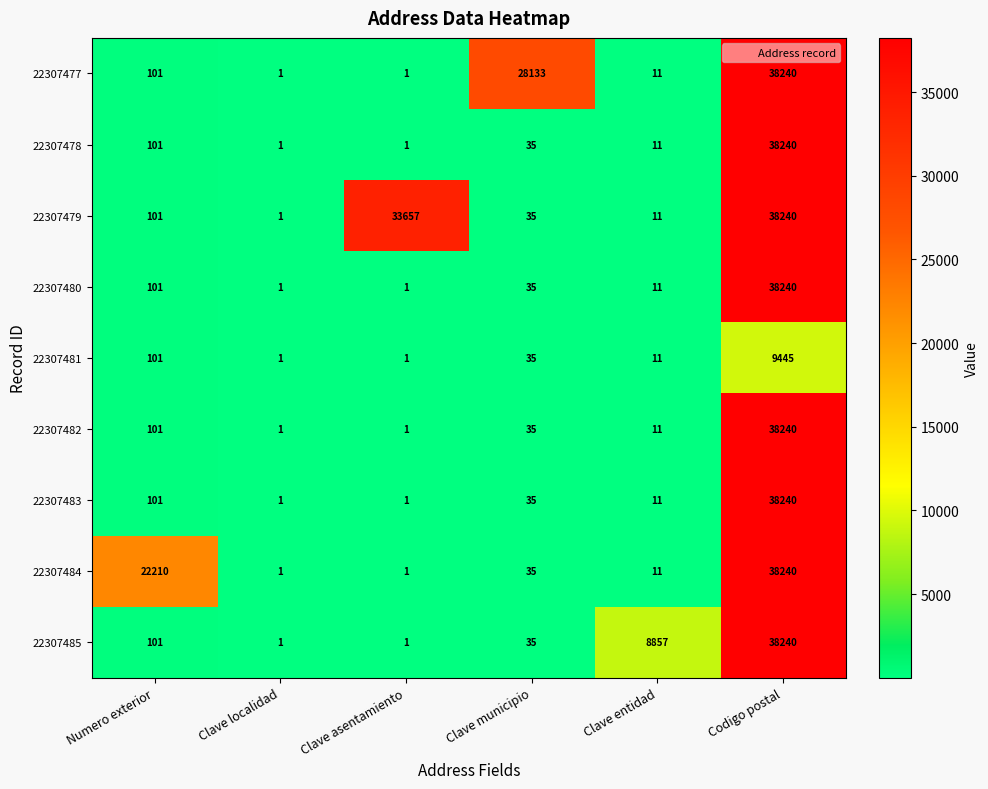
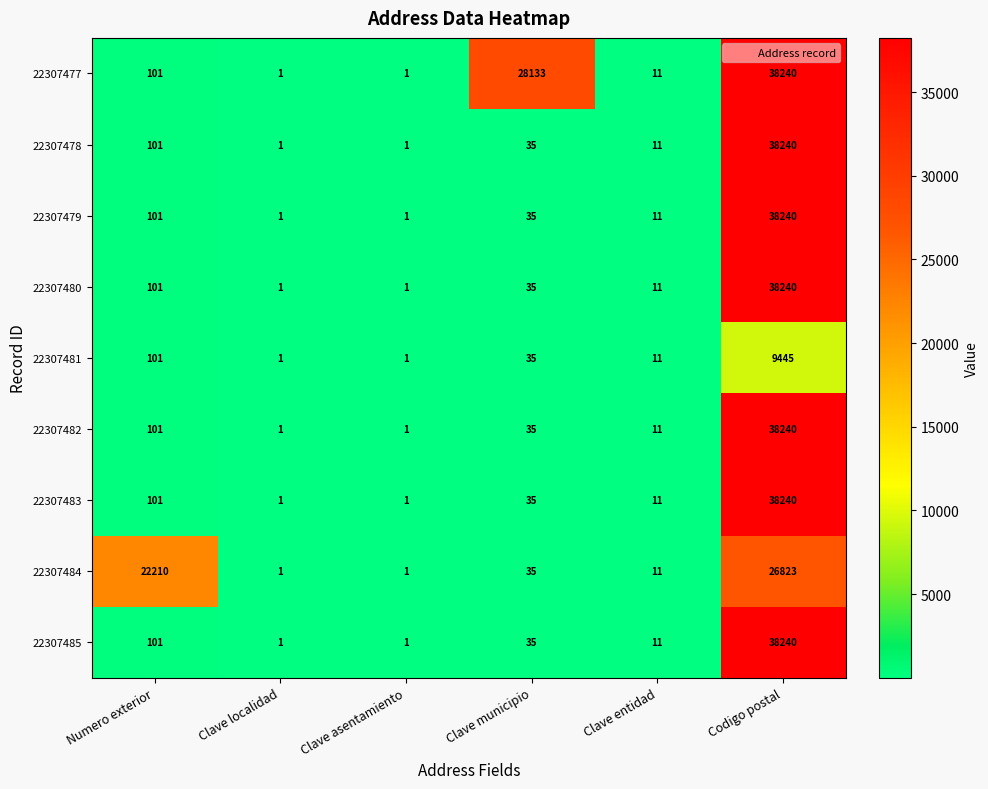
22307479, Clave asentamiento: 33657 -> 1
22307484, Codigo postal: 38240 -> 26823
22307485, Clave entidad: 8857 -> 11
